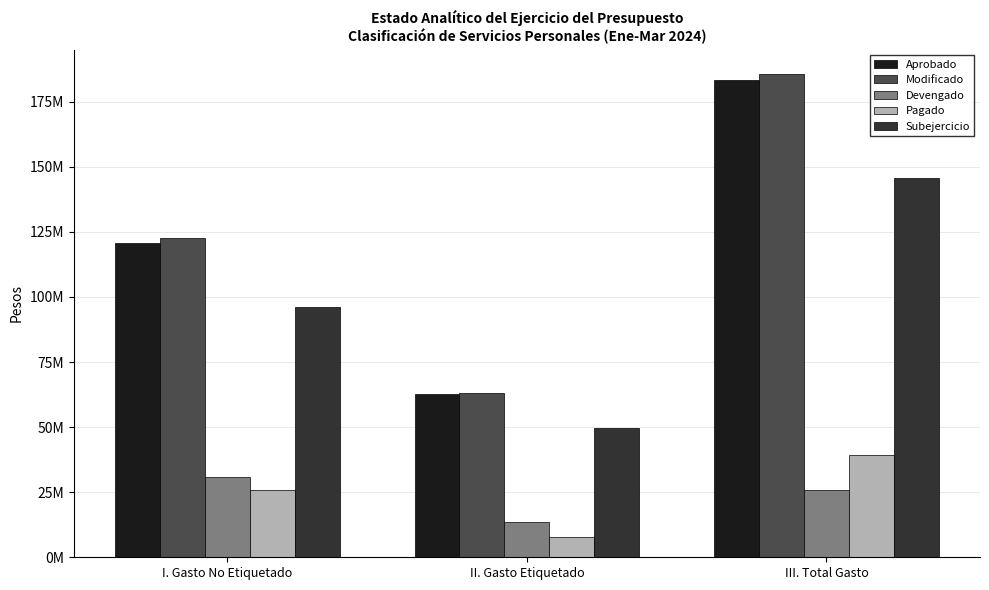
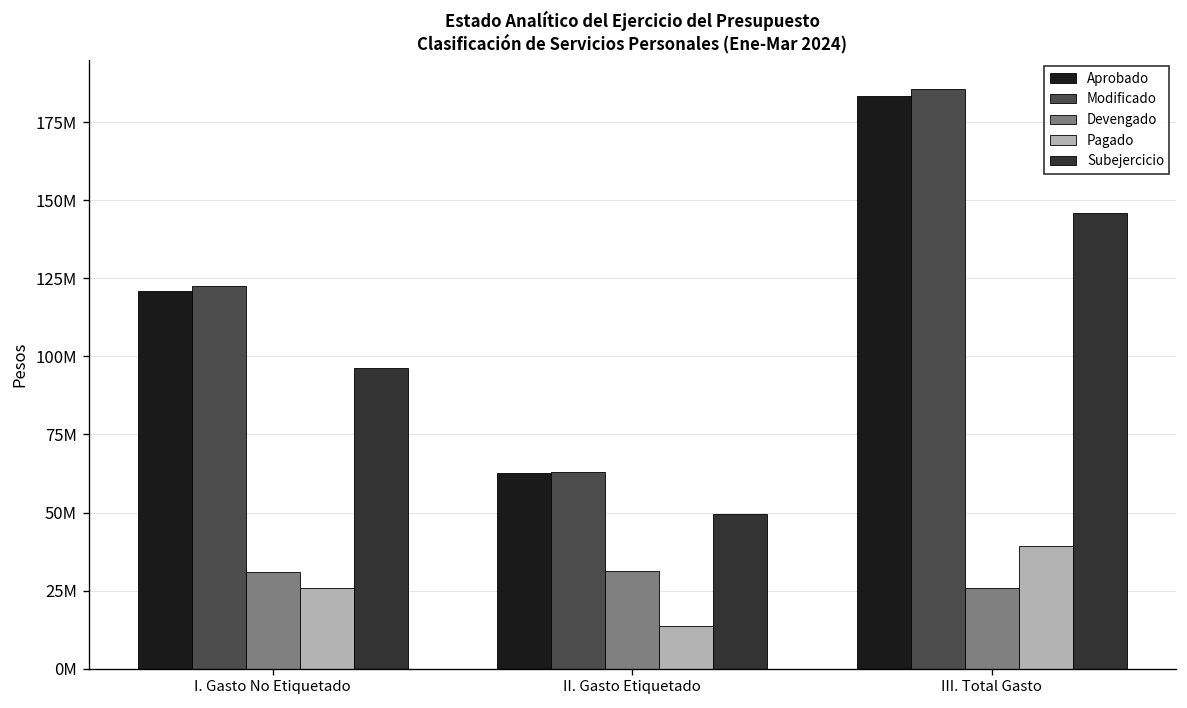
Devengado, II. Gasto Etiquetado: 14000000 -> 31000000
Pagado, II. Gasto Etiquetado: 8000000 -> 14000000
